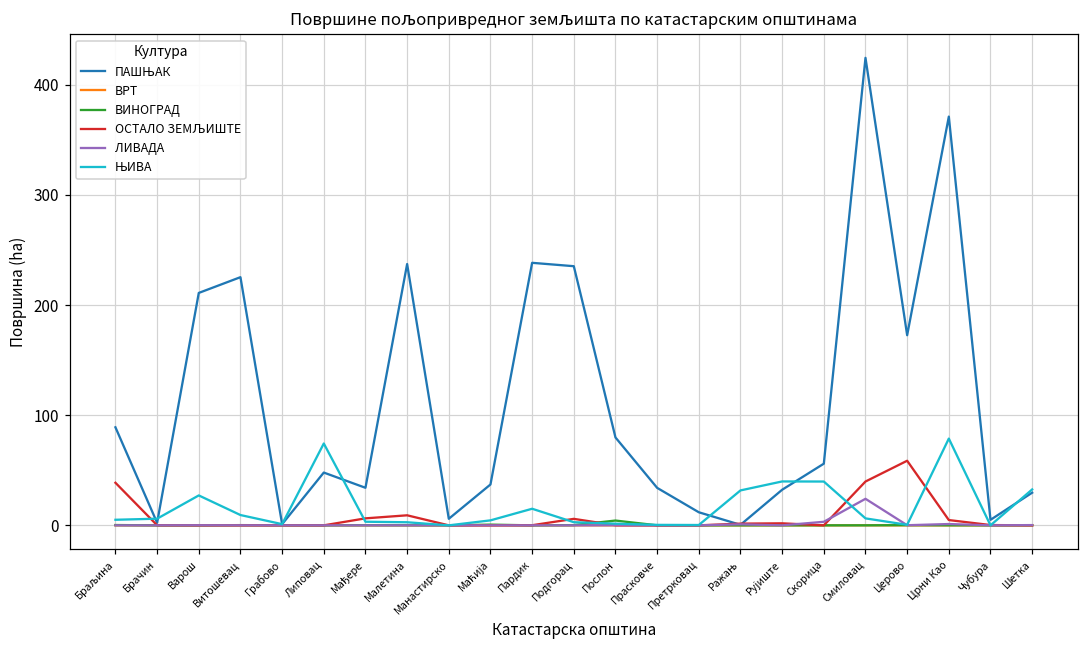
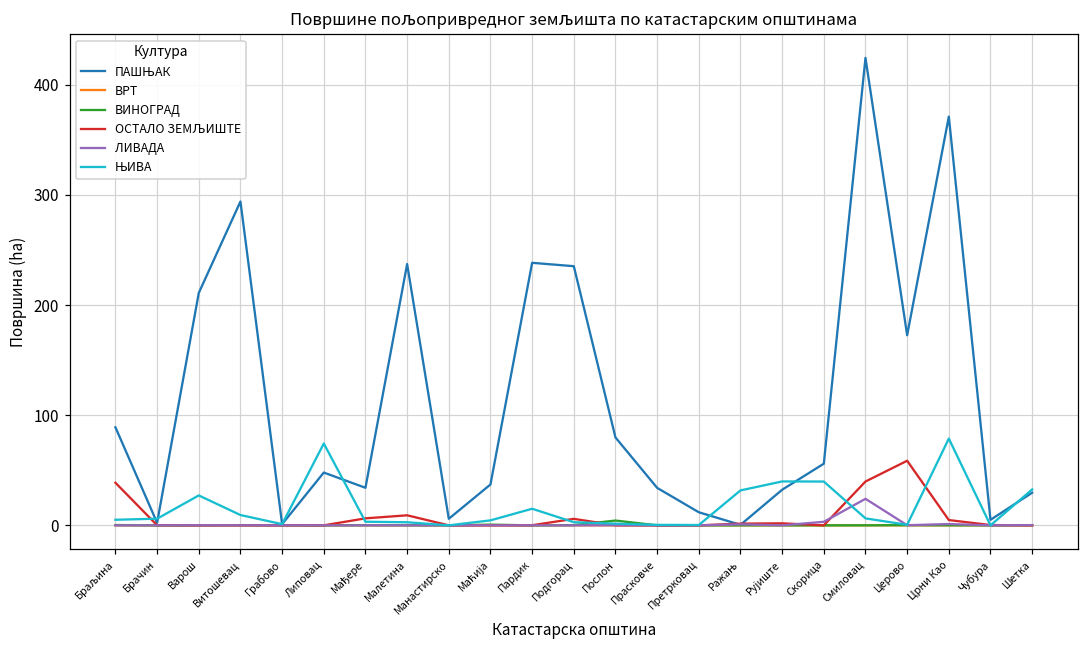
ПАШЊАК, Витошевац: 225 -> 294
